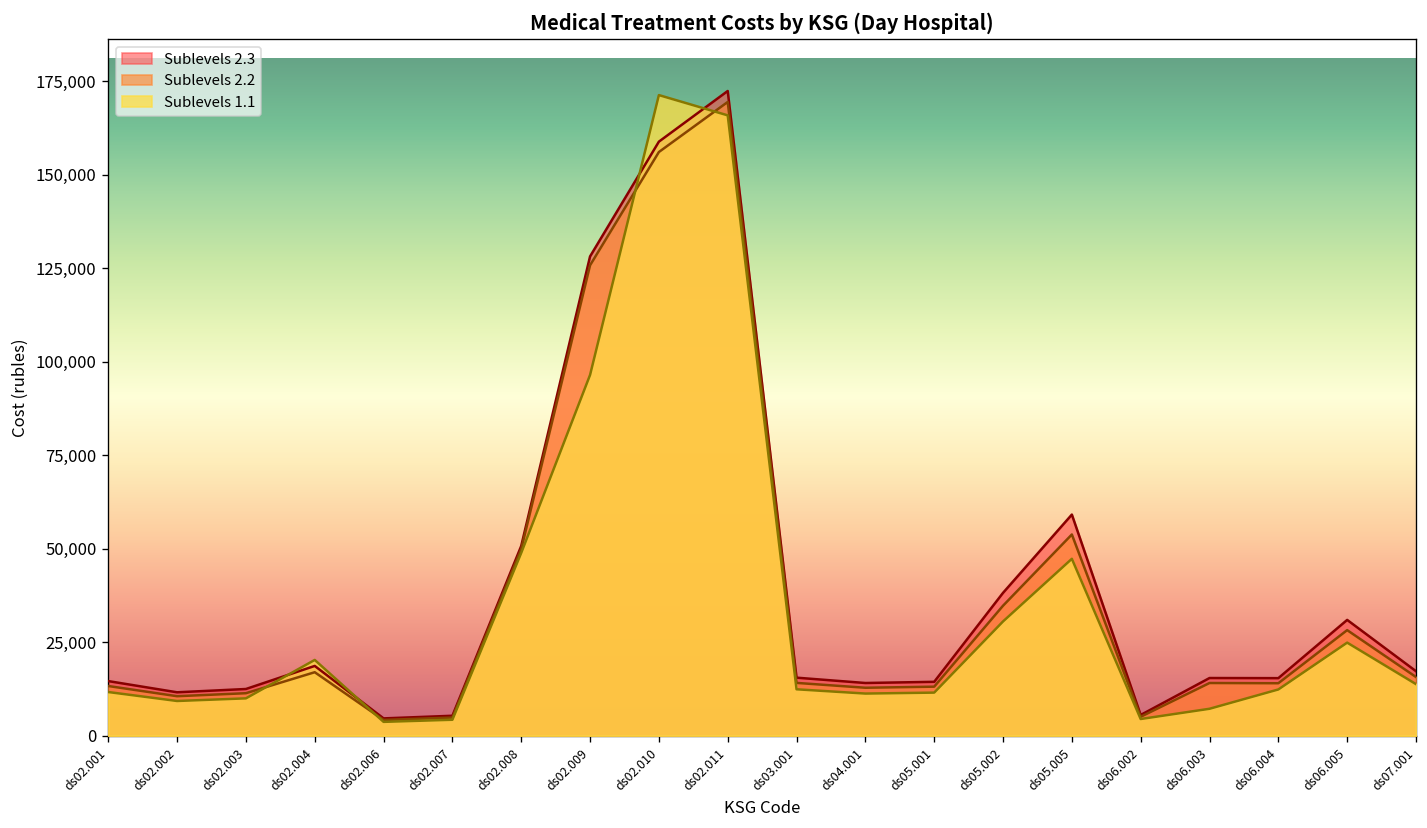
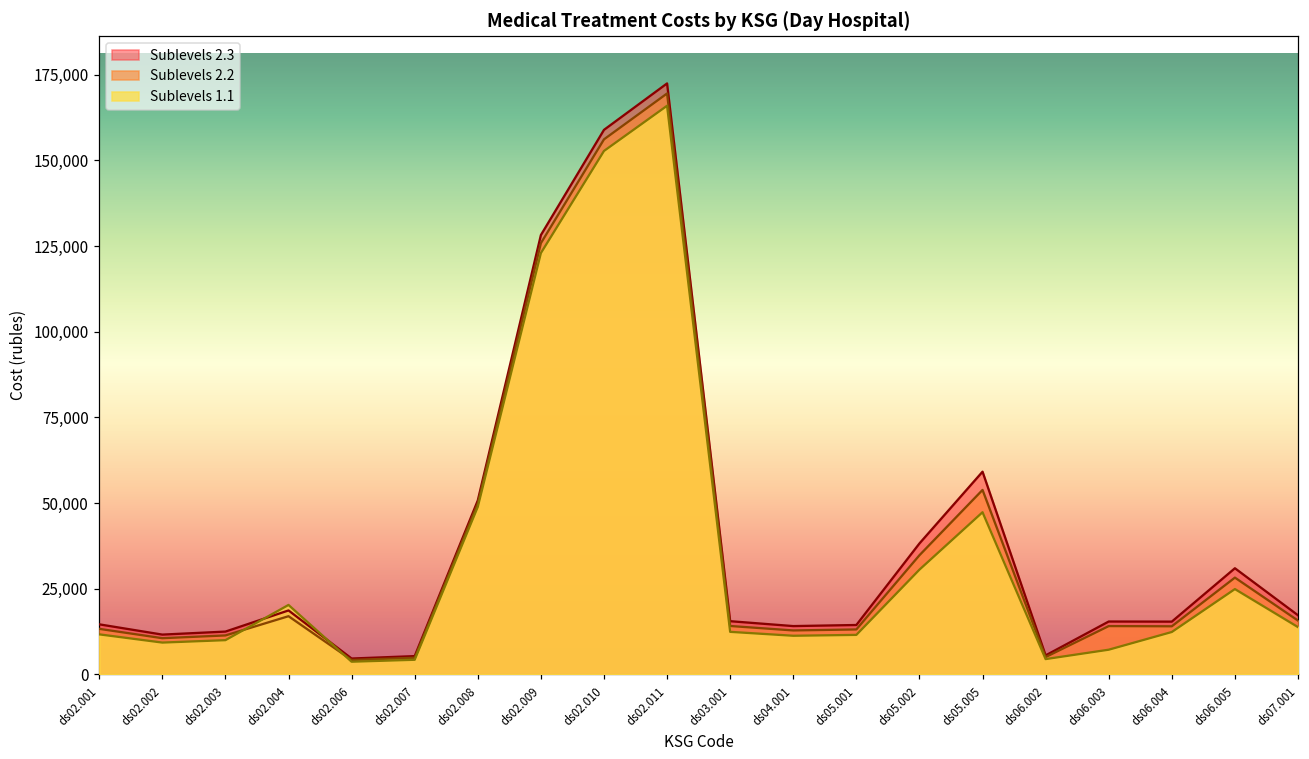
Sublevels 1.1, ds02.009: 96,000 -> 123,000
Sublevels 1.1, ds02.010: 171,000 -> 153,000
